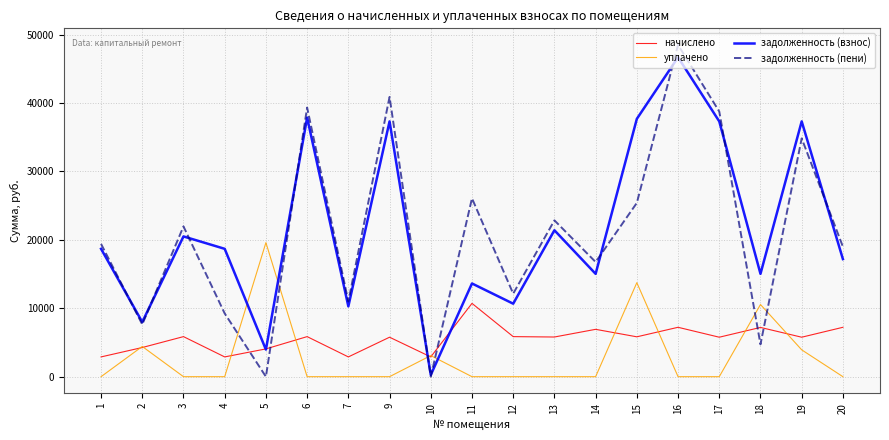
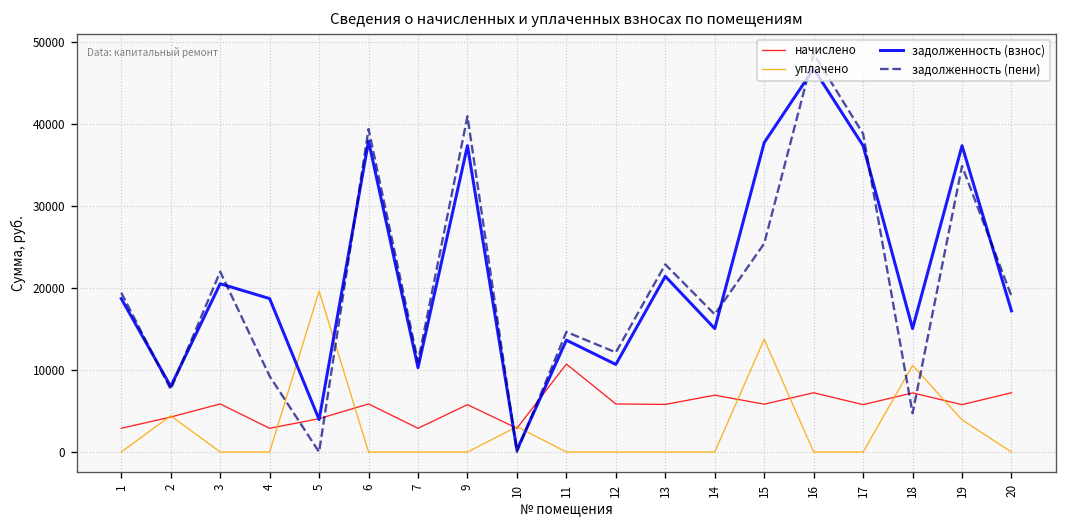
задолженность (пени), 11: 26000 -> 15000
